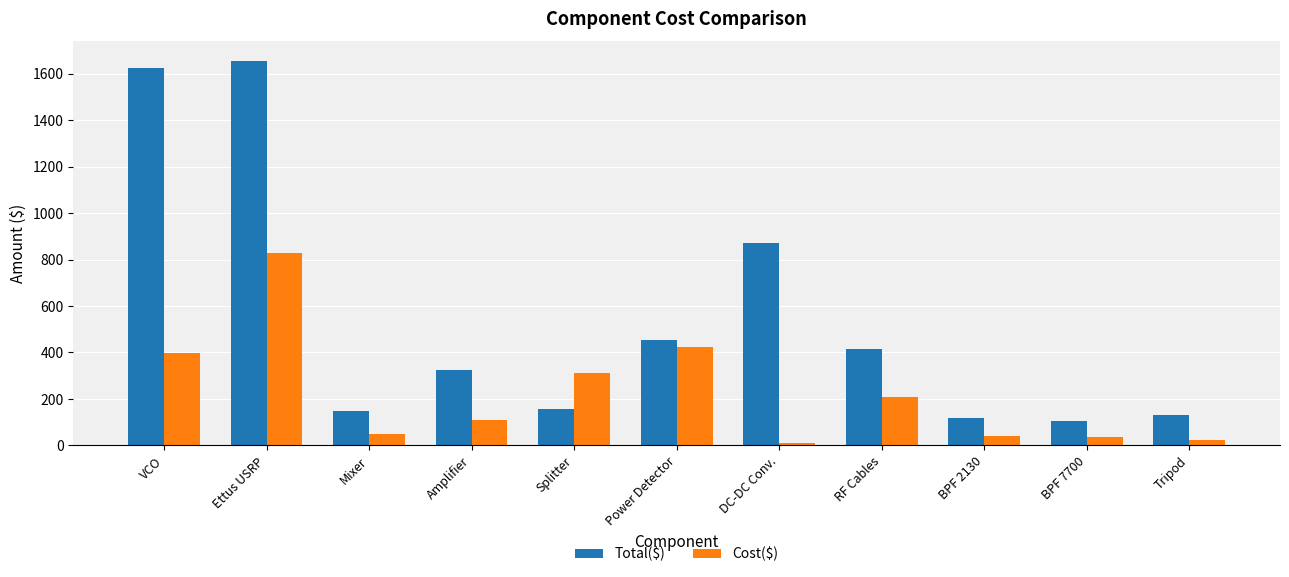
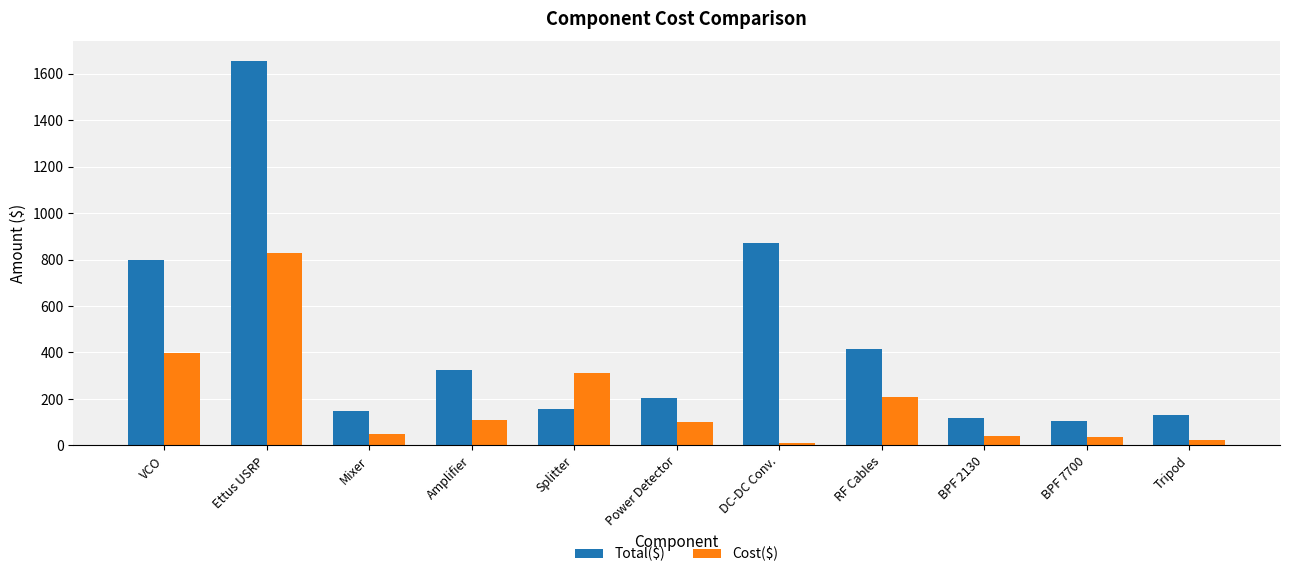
Total($), VCO: 1630 -> 800
Total($), Power Detector: 450 -> 200
Cost($), Power Detector: 420 -> 100
